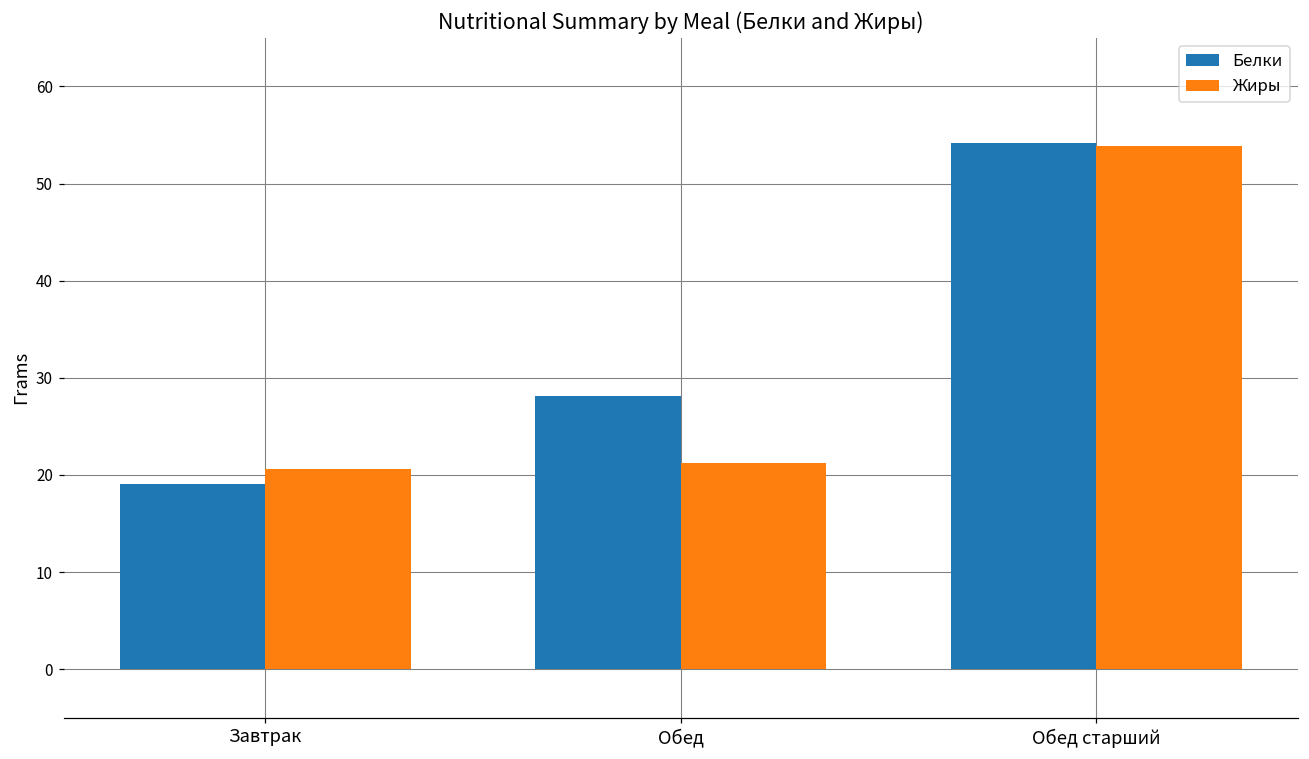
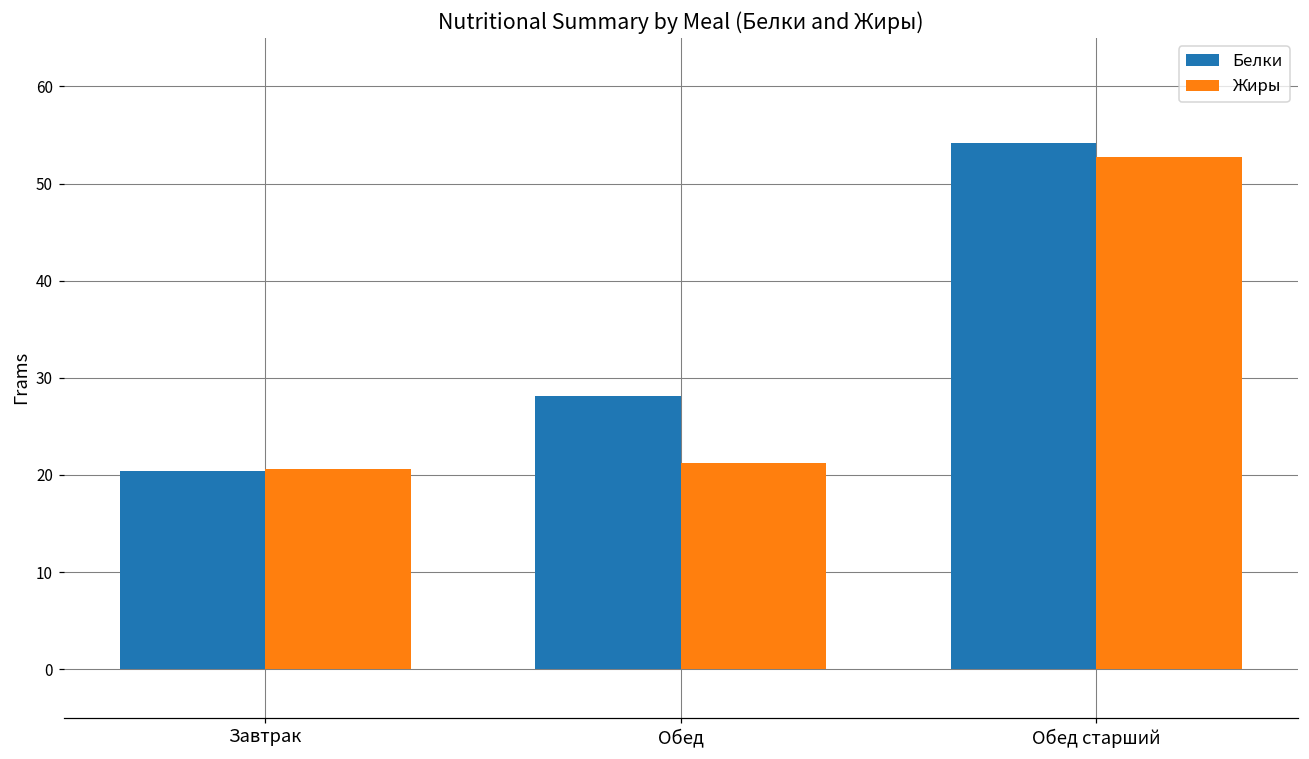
Белки, Завтрак: 19 -> 20
Жиры, Обед старший: 54 -> 53
